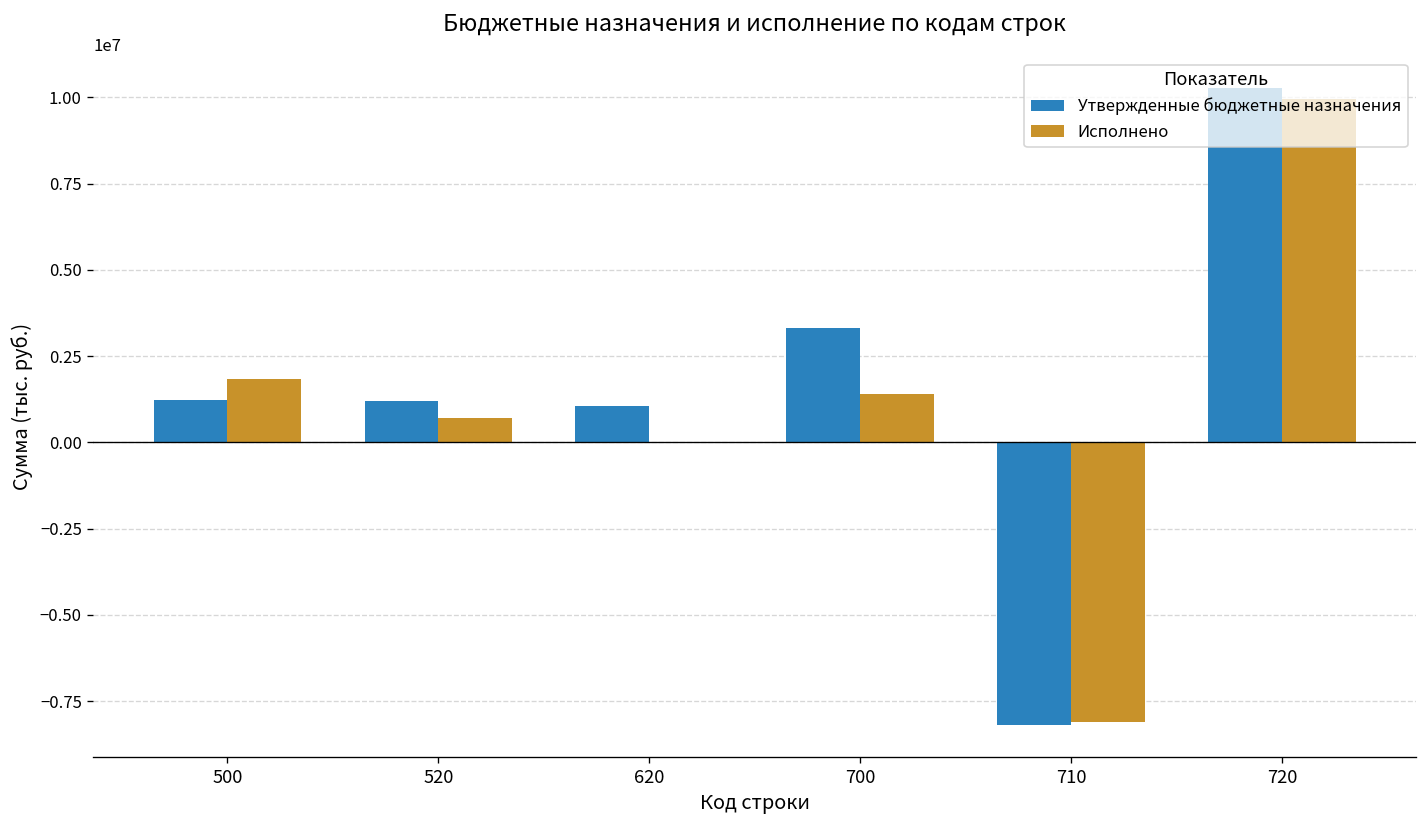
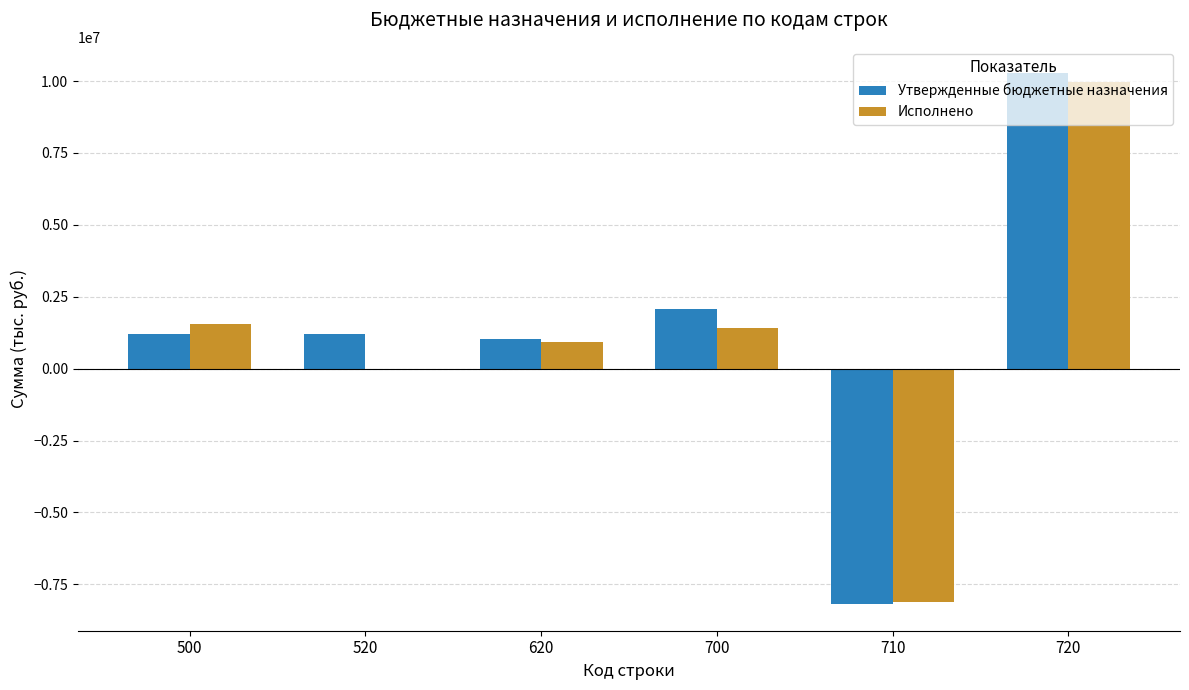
Исполнено, 500: 1800000 -> 1600000
Исполнено, 520: 700000 -> 0
Исполнено, 620: 0 -> 900000
Утвержденные бюджетные назначения, 700: 3300000 -> 2100000
